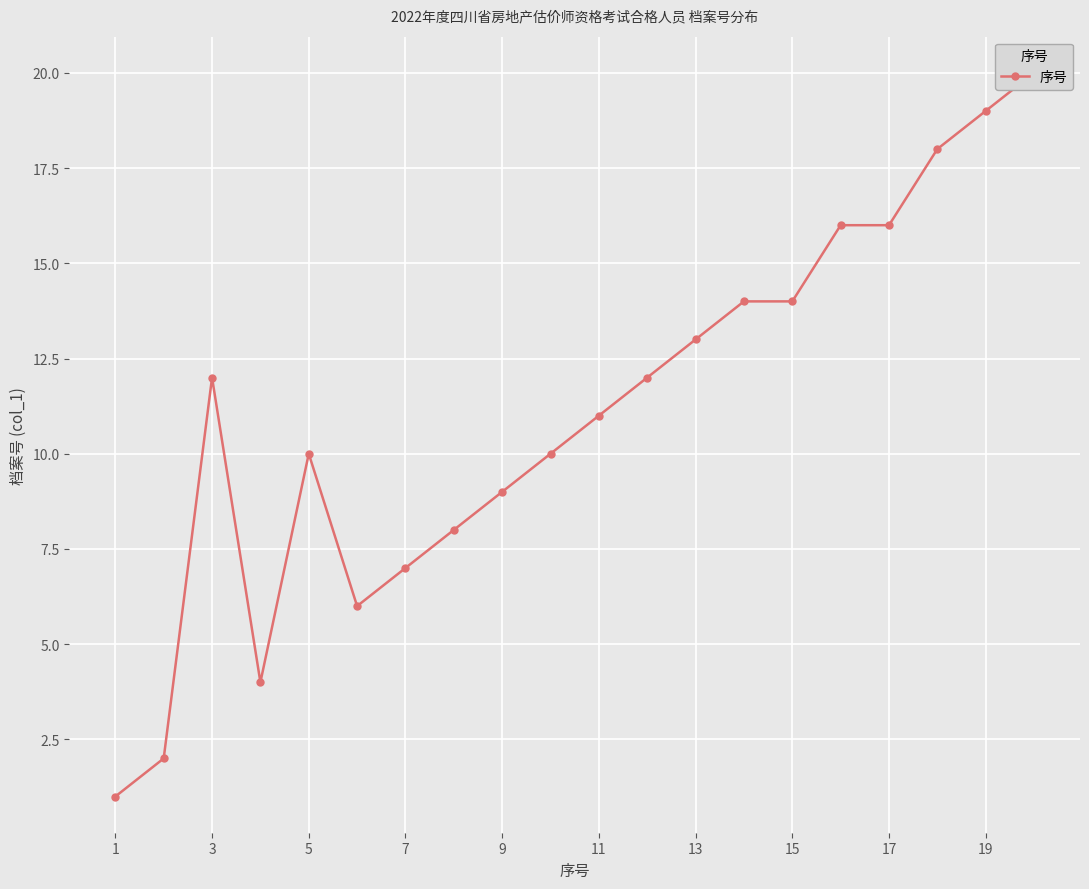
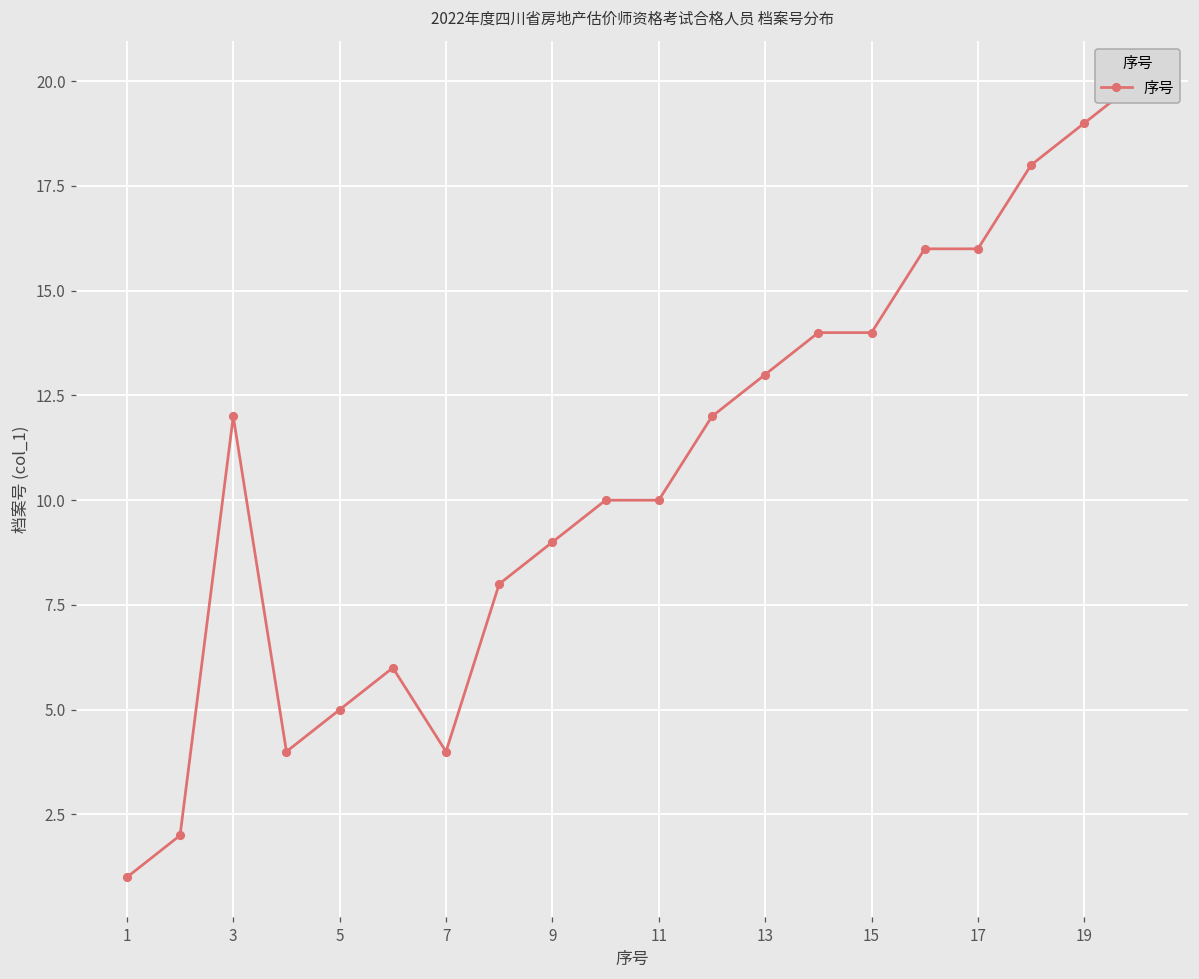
5: 10 -> 5
7: 7 -> 4
11: 11 -> 10
